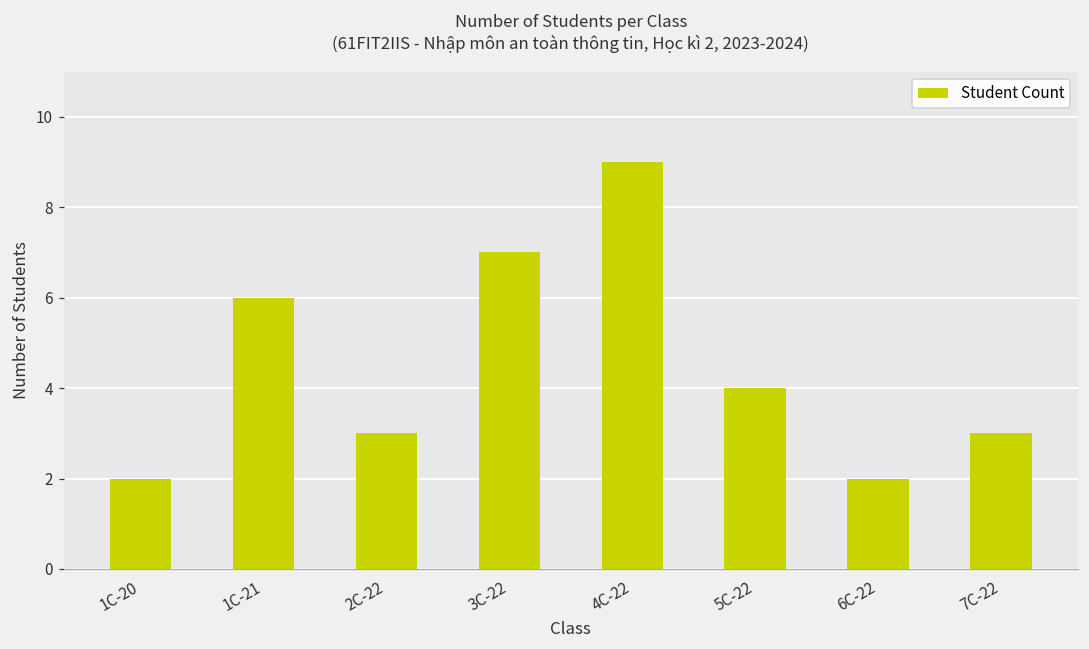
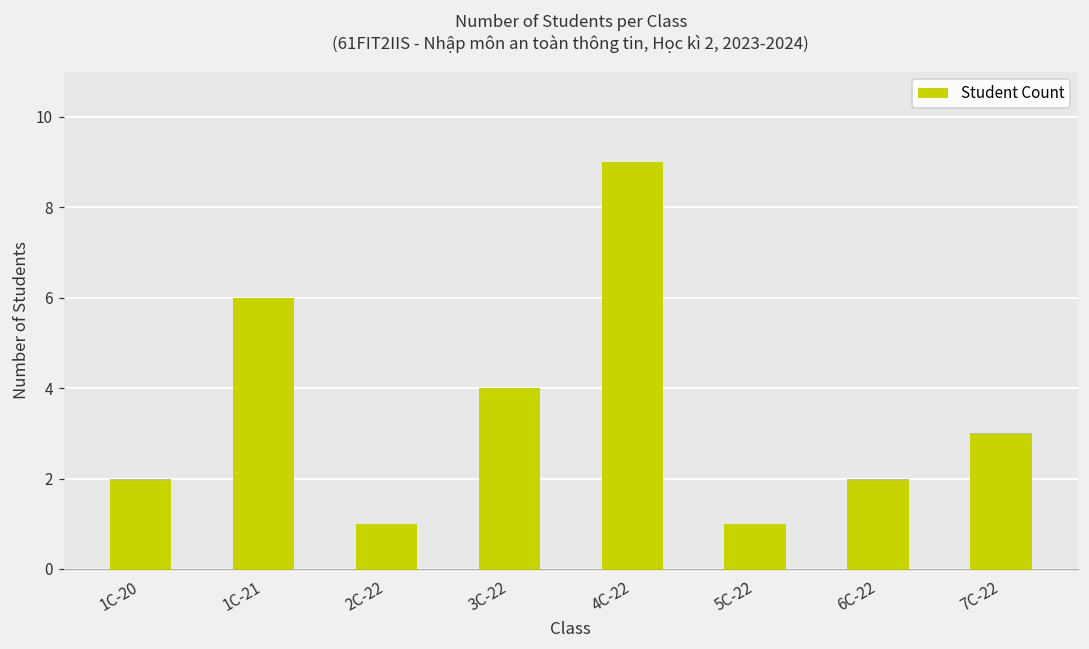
2C-22: 3 -> 1
3C-22: 7 -> 4
5C-22: 4 -> 1
